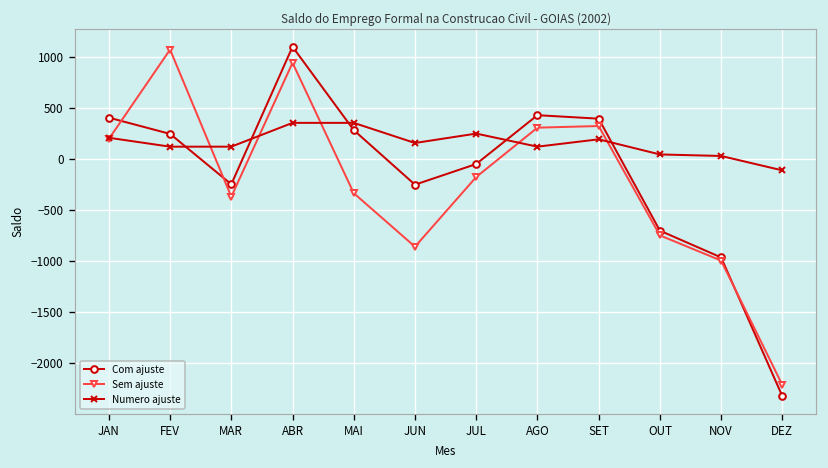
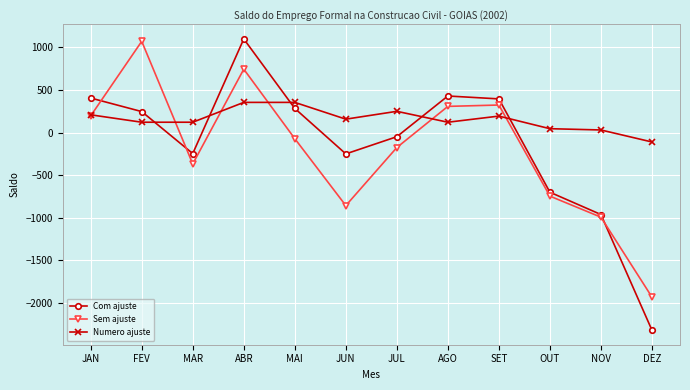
Sem ajuste, ABR: 900 -> 700
Sem ajuste, MAI: -300 -> -100
Sem ajuste, DEZ: -2200 -> -1900
